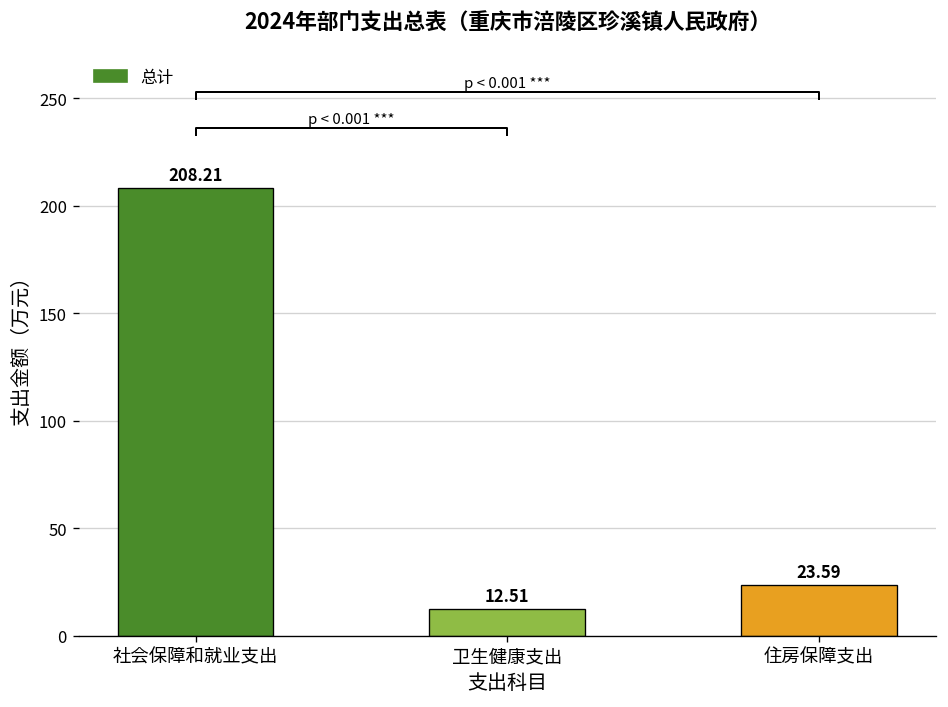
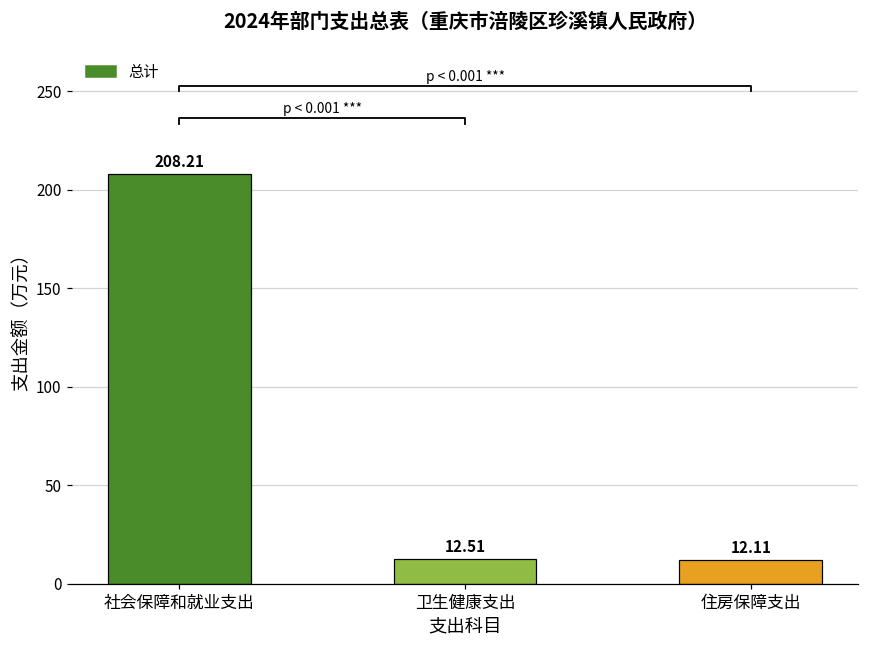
总计, 住房保障支出: 23.59 -> 12.11
